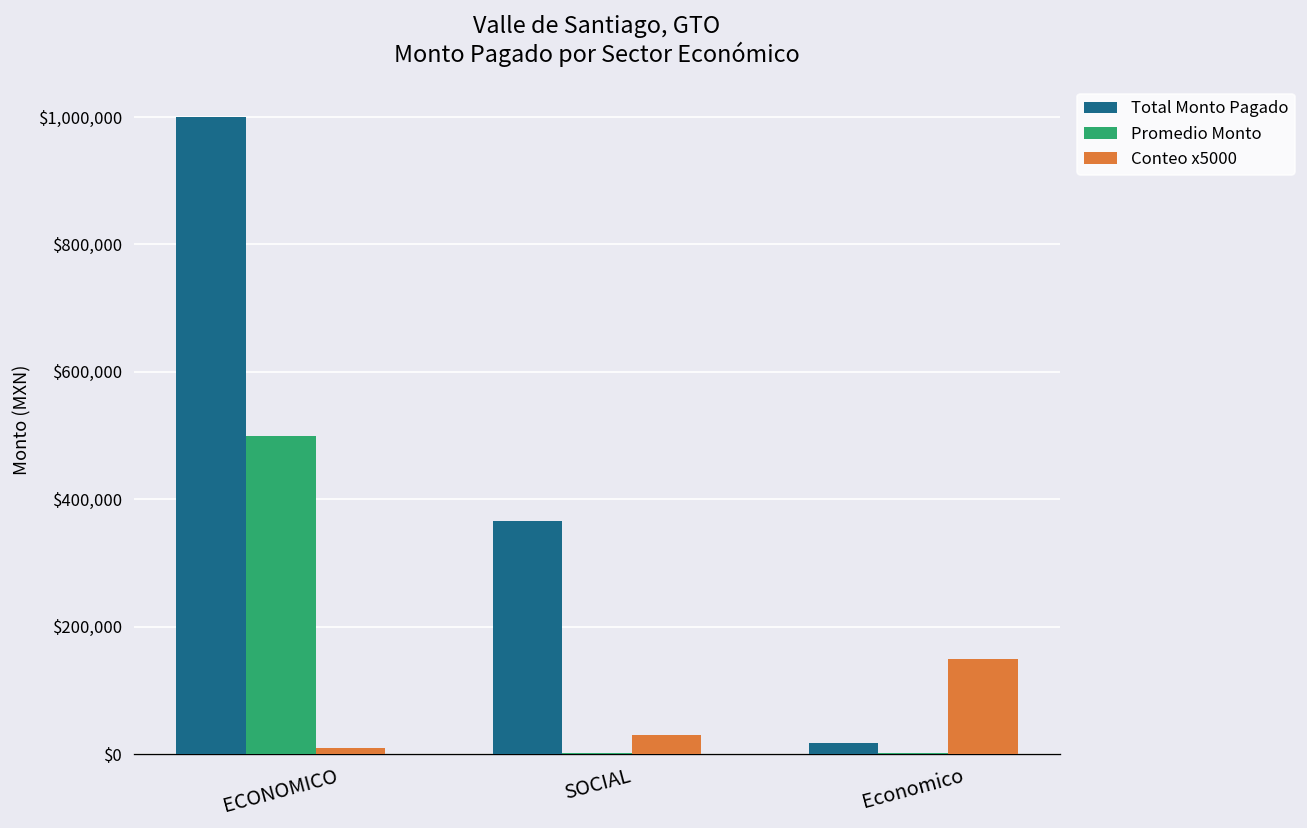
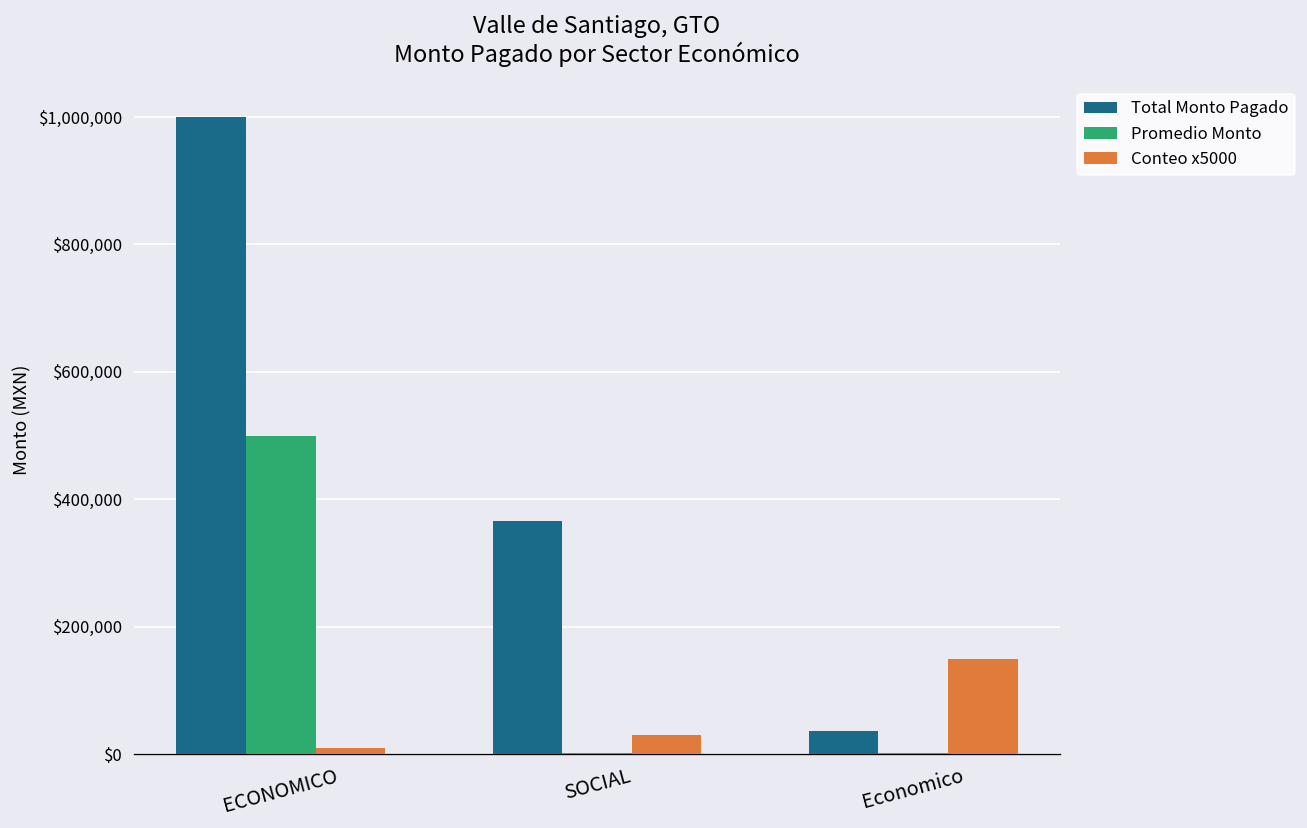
Total Monto Pagado, Economico: $20,000 -> $40,000
